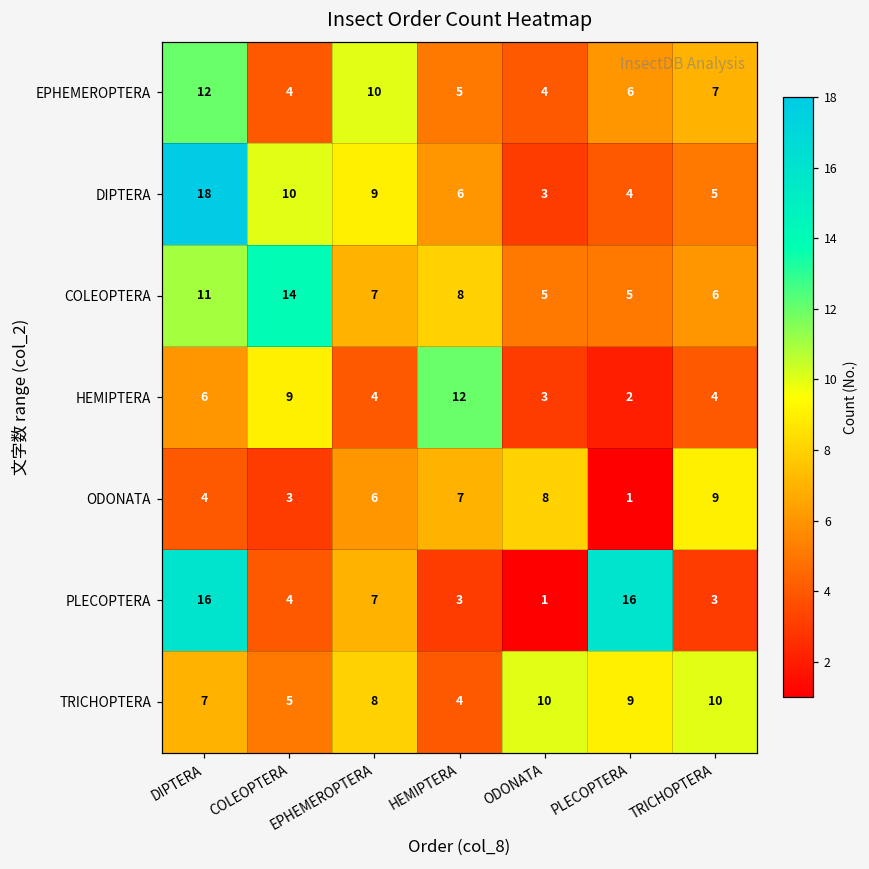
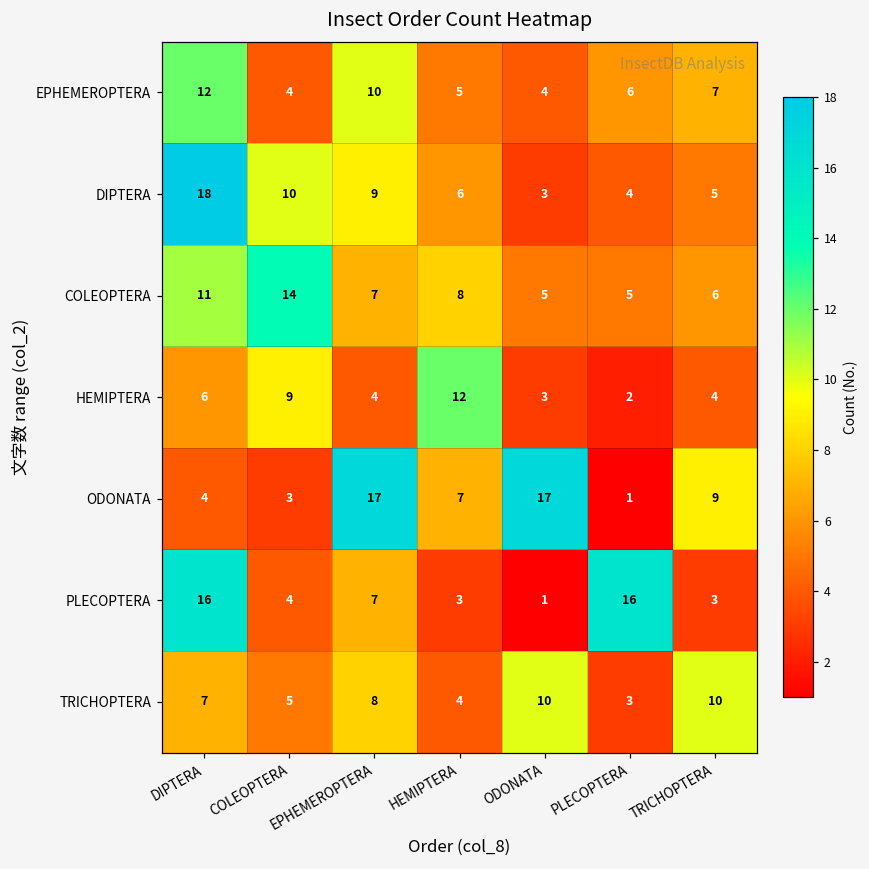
ODONATA, EPHEMEROPTERA: 6 -> 17
ODONATA, ODONATA: 8 -> 17
TRICHOPTERA, PLECOPTERA: 9 -> 3
